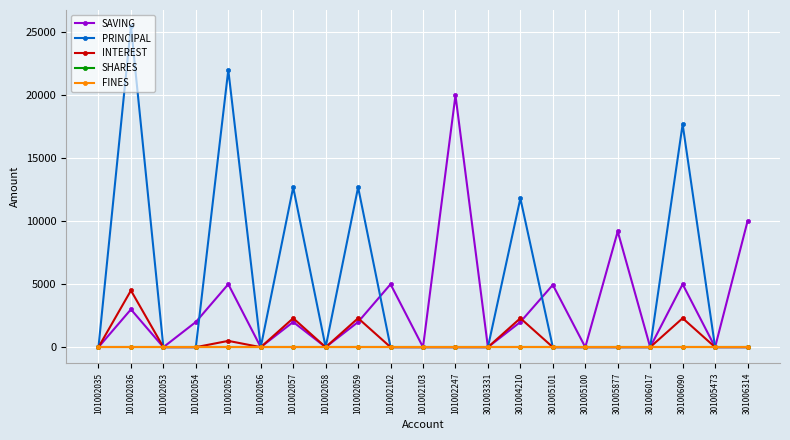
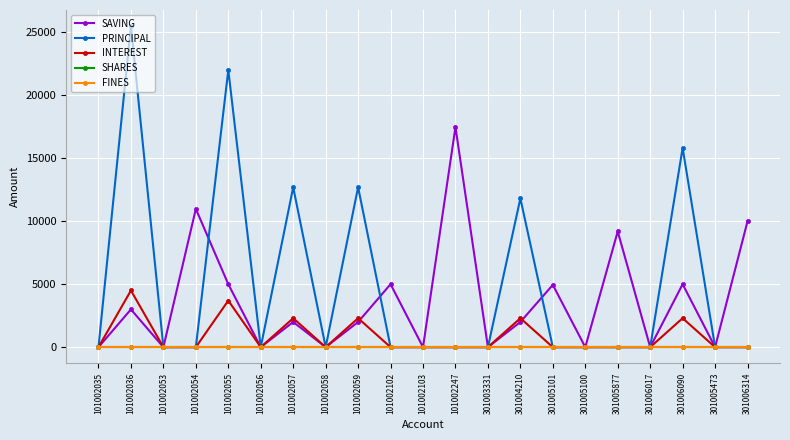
SAVING, 101002054: 2000 -> 11000
INTEREST, 101002055: 500 -> 3700
SAVING, 101002247: 20000 -> 17500
PRINCIPAL, 301006090: 17700 -> 15800
